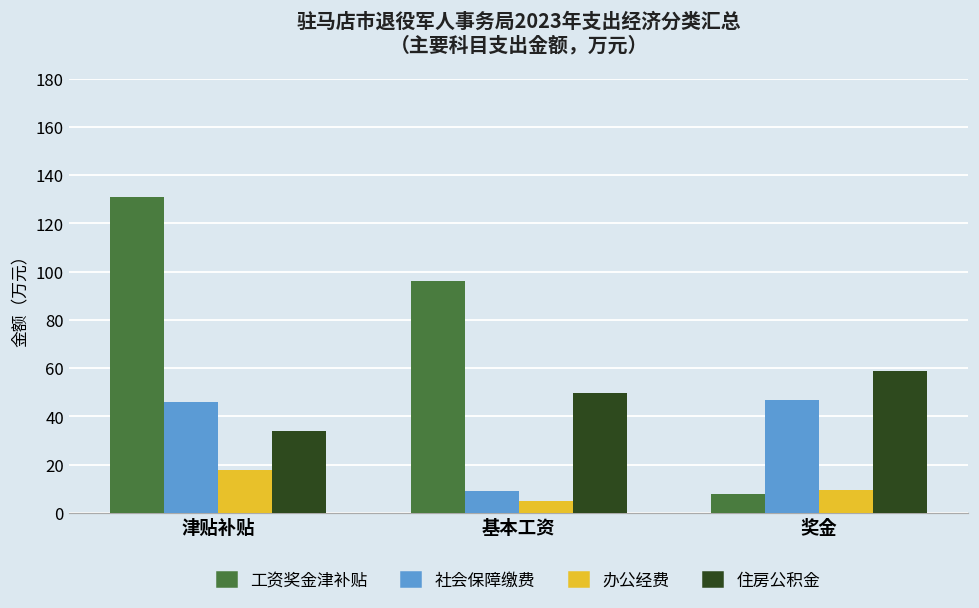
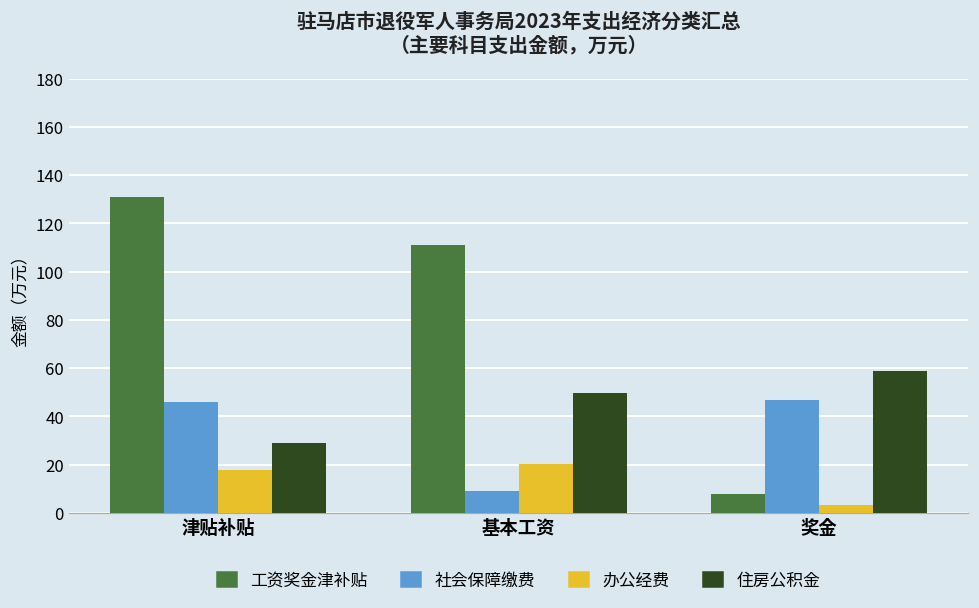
住房公积金, 津贴补贴: 34 -> 29
工资奖金津补贴, 基本工资: 96 -> 111
办公经费, 基本工资: 5 -> 21
办公经费, 奖金: 9 -> 3
